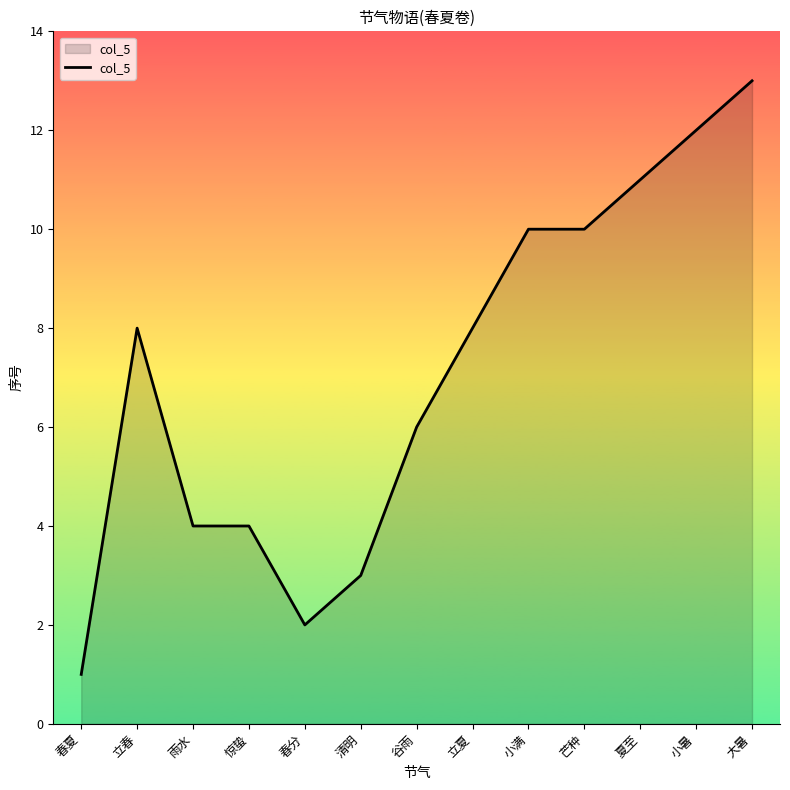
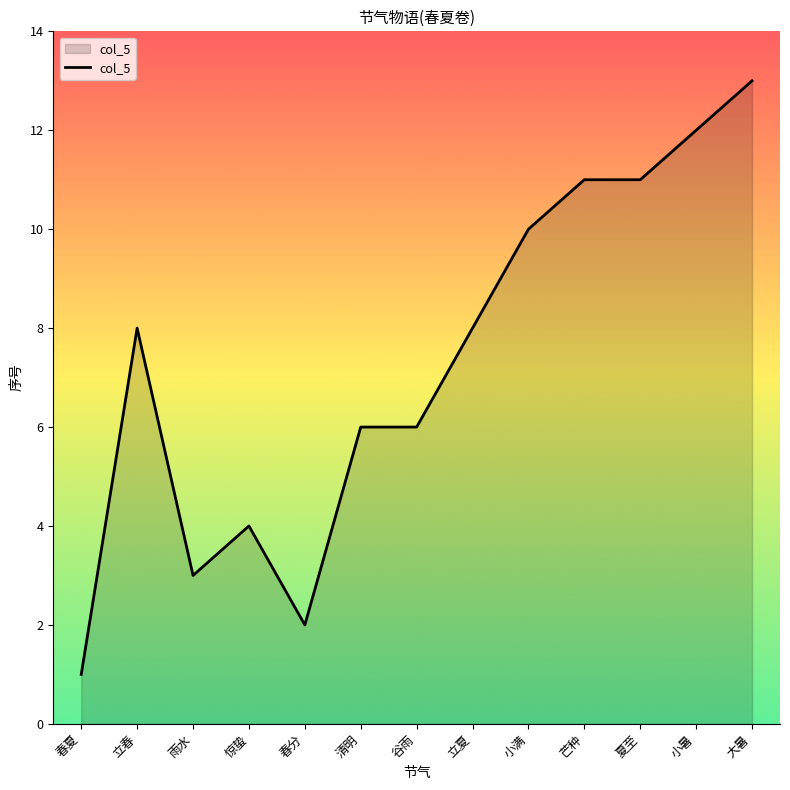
雨水: 4 -> 3
清明: 3 -> 6
芒种: 10 -> 11
